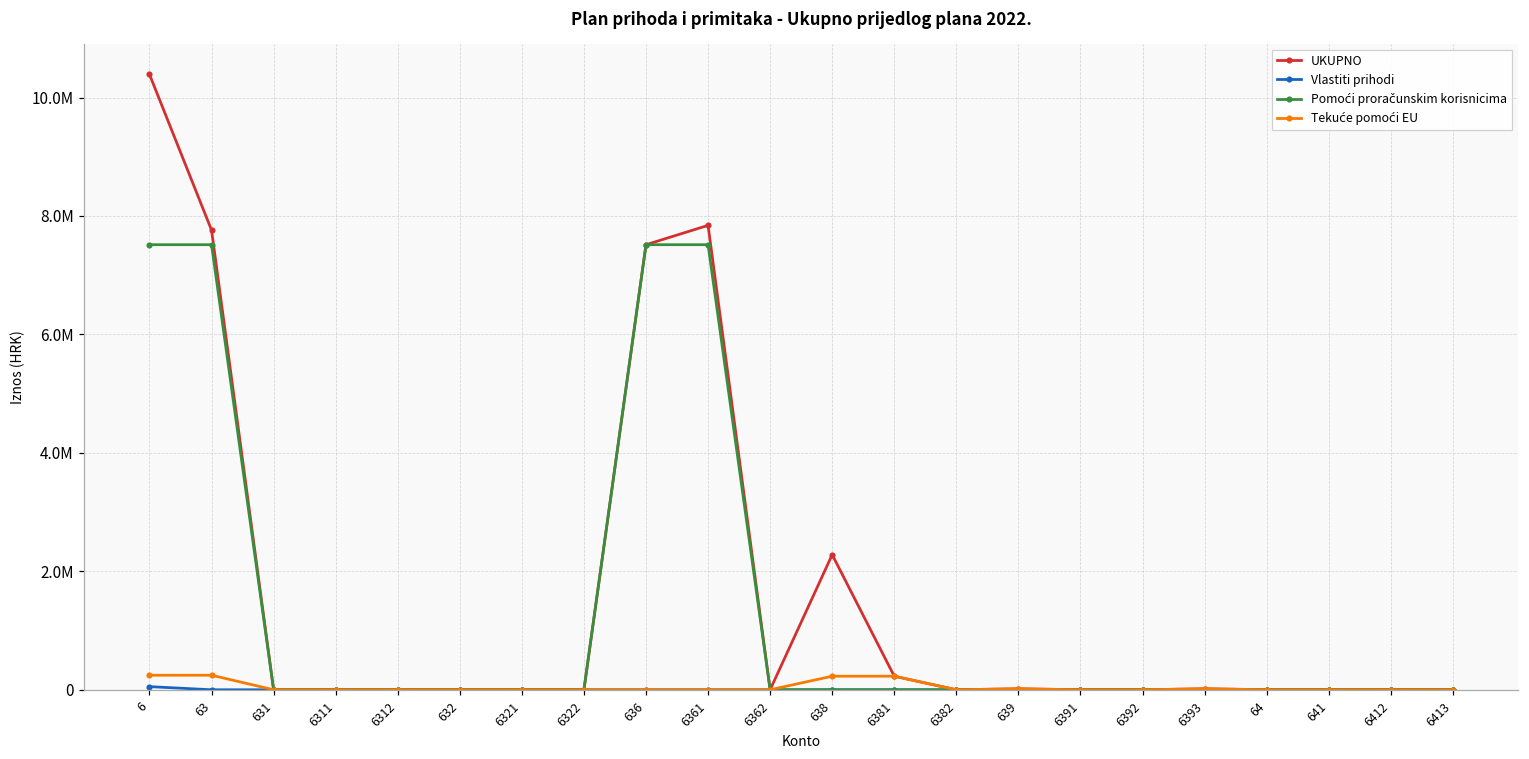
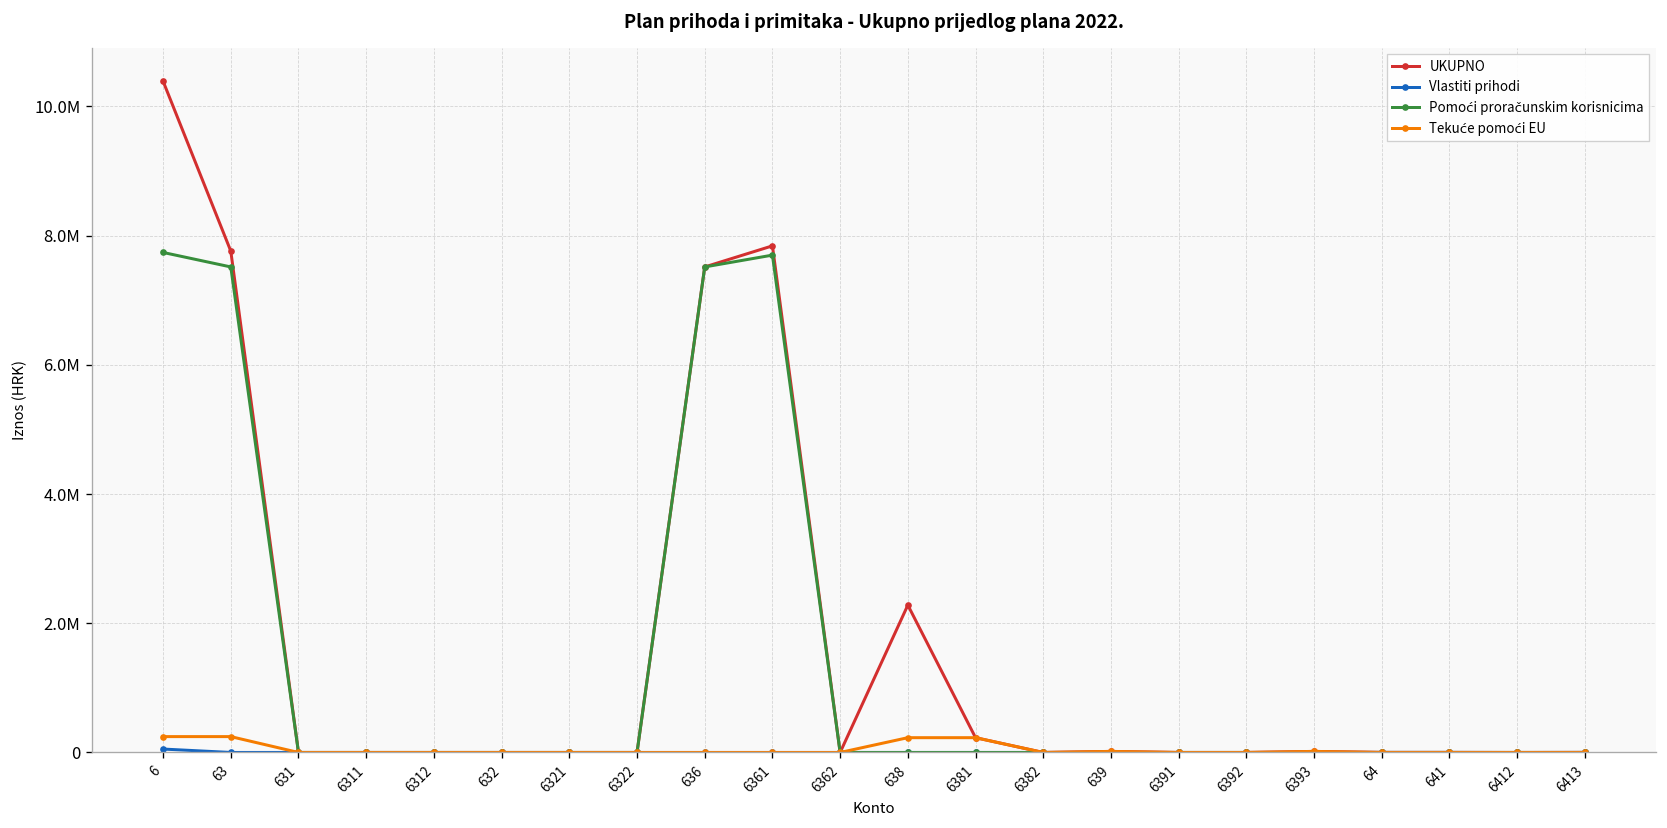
Pomoći proračunskim korisnicima, 6: 7500000 -> 7700000
Pomoći proračunskim korisnicima, 6361: 7500000 -> 7700000
